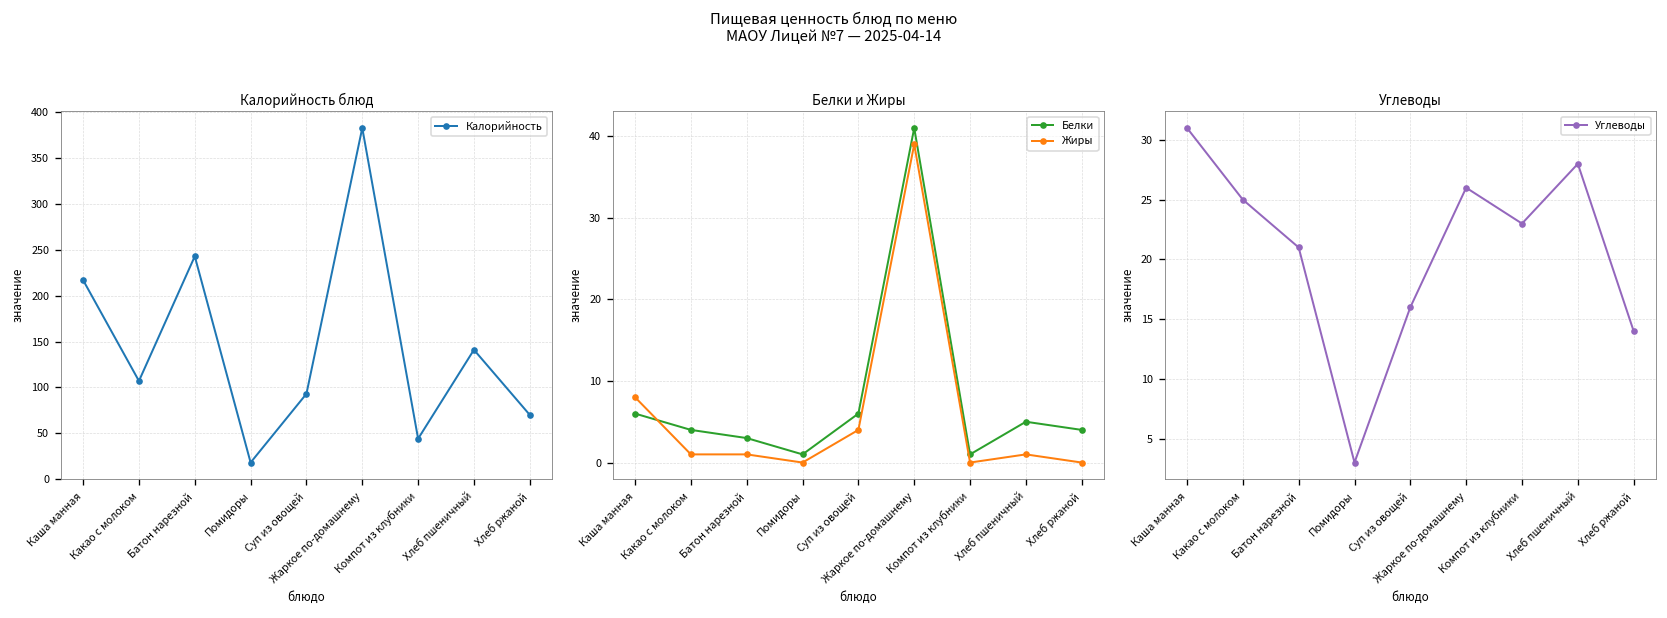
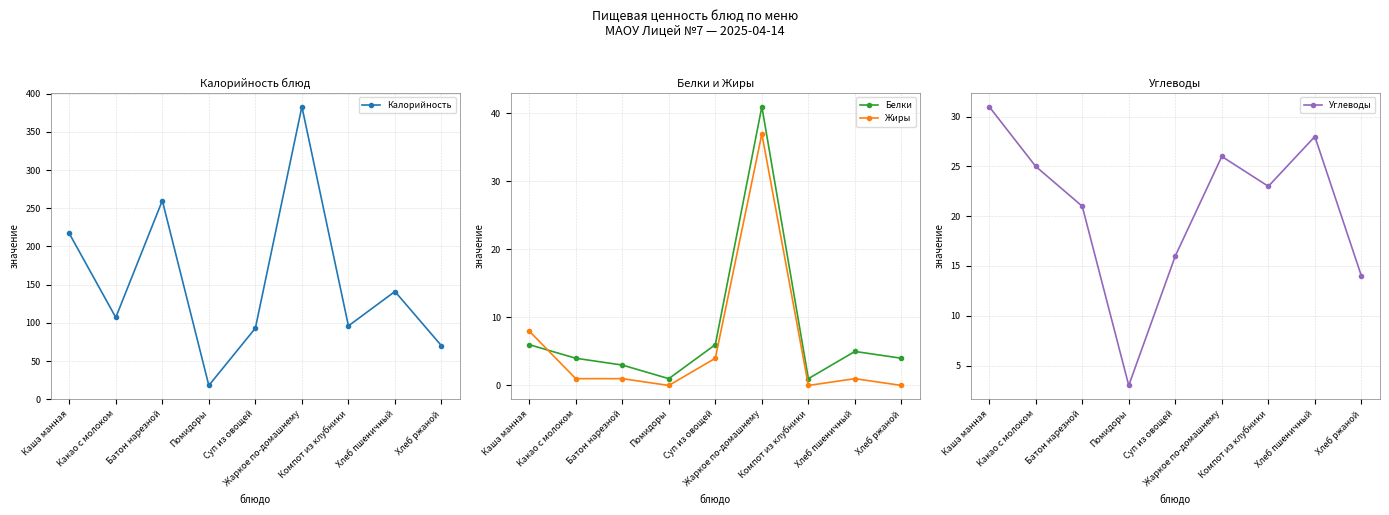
Калорийность блюд, Батон нарезной: 240 -> 260
Калорийность блюд, Компот из клубники: 40 -> 100
Белки и Жиры, Жиры, Жаркое по-домашнему: 39 -> 37
